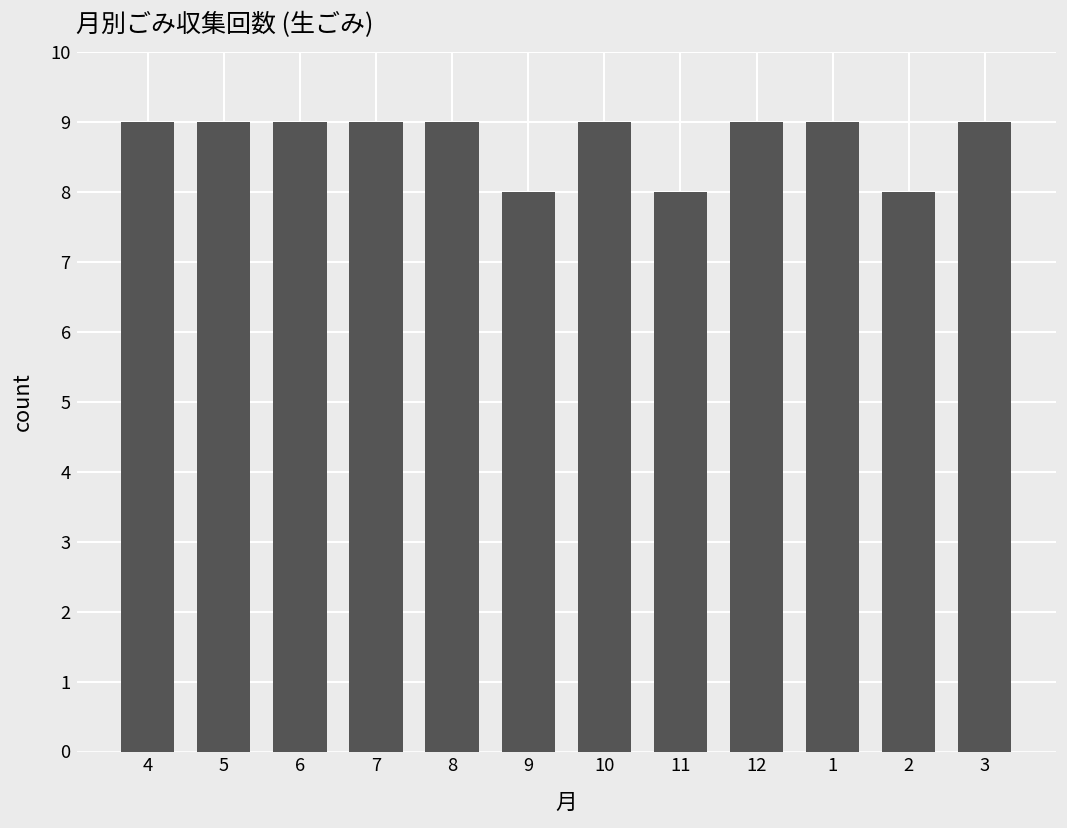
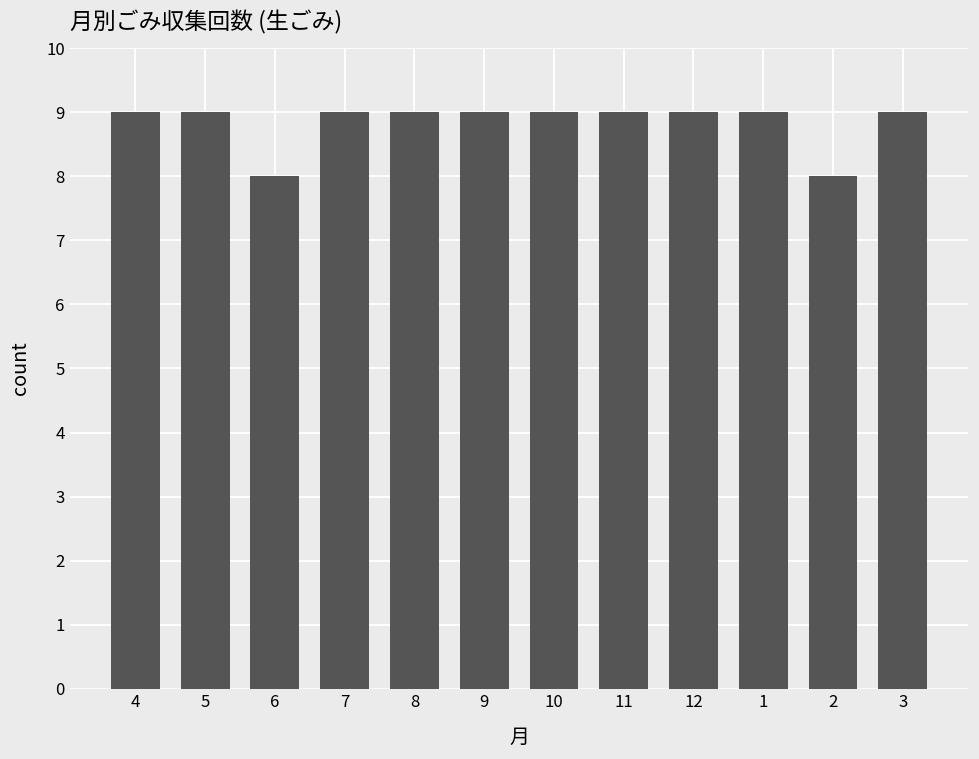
6: 9 -> 8
9: 8 -> 9
11: 8 -> 9
